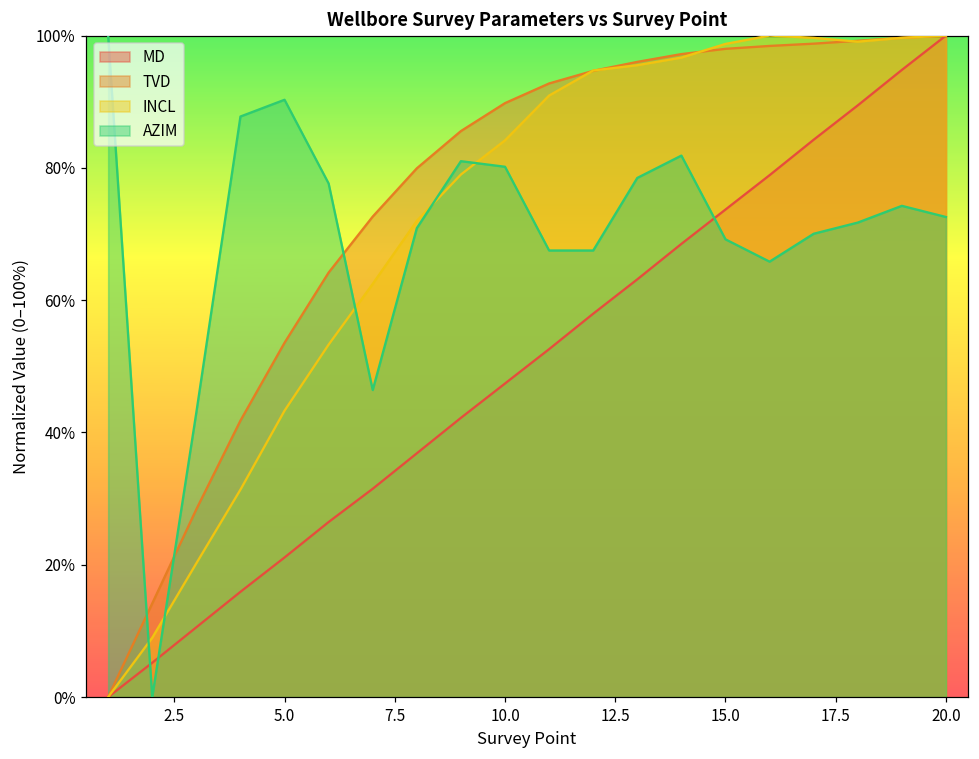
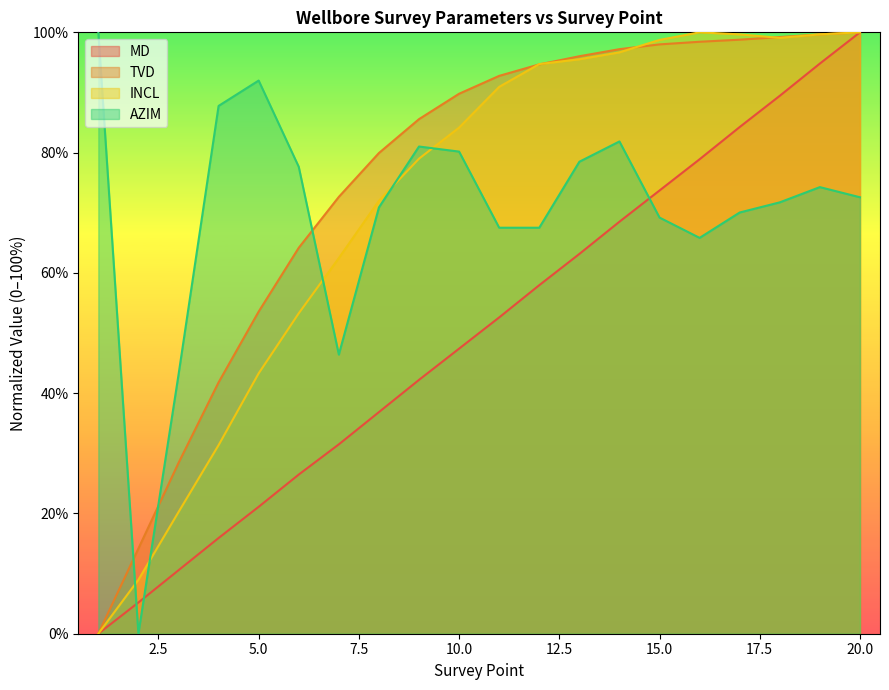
AZIM, 5.0: 90% -> 92%
